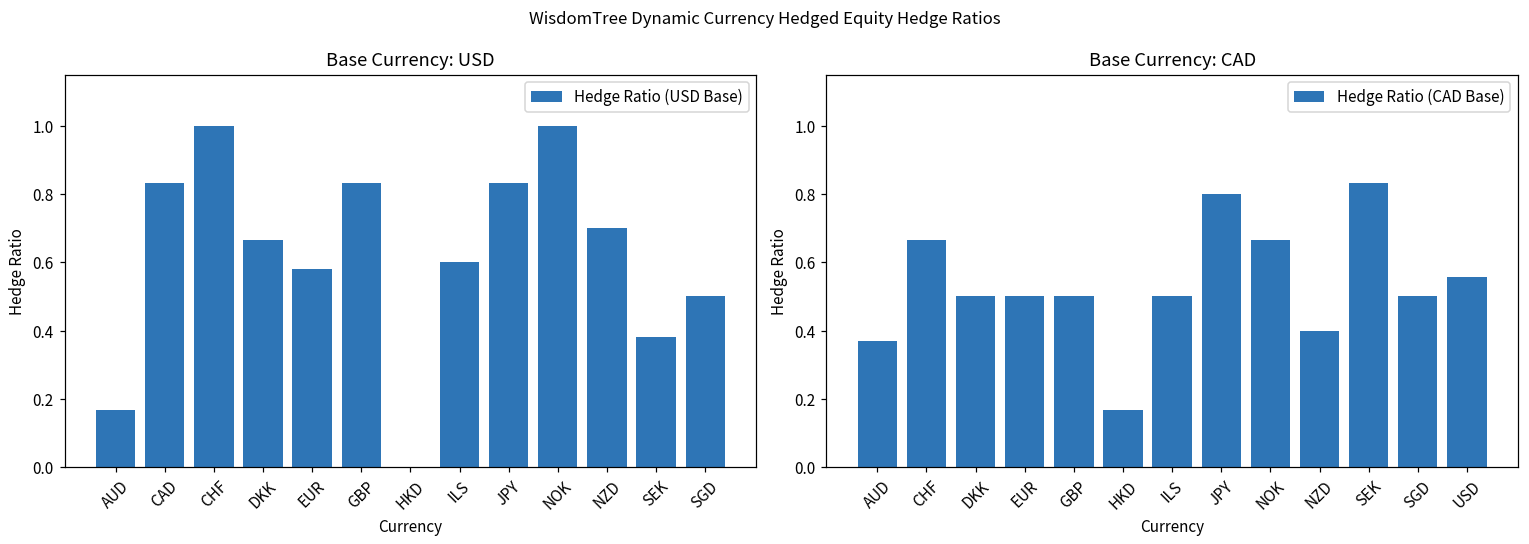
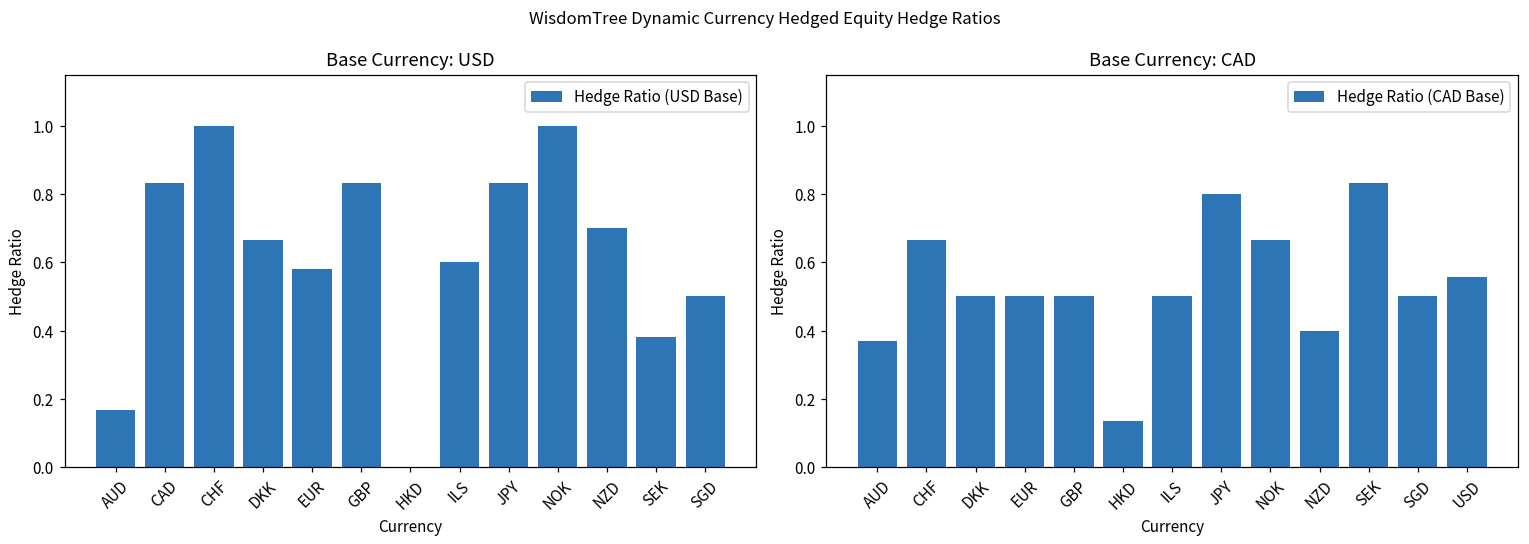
Base Currency: CAD, HKD: 0.17 -> 0.13
